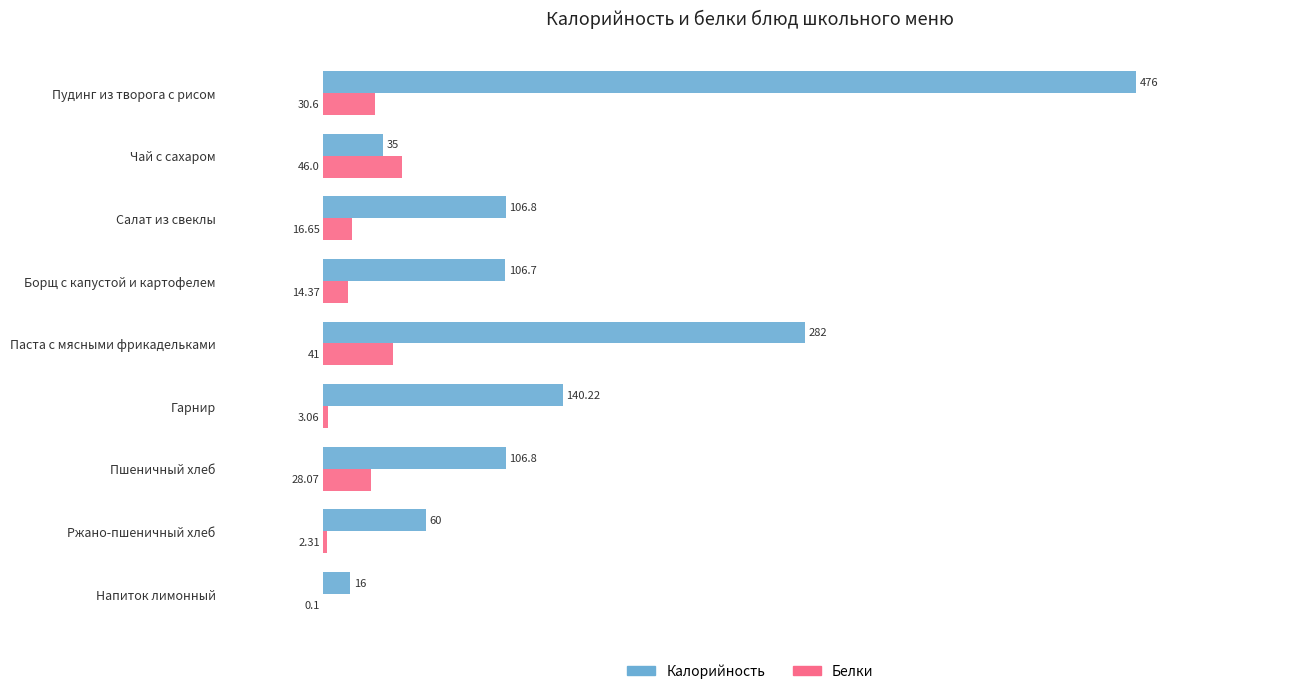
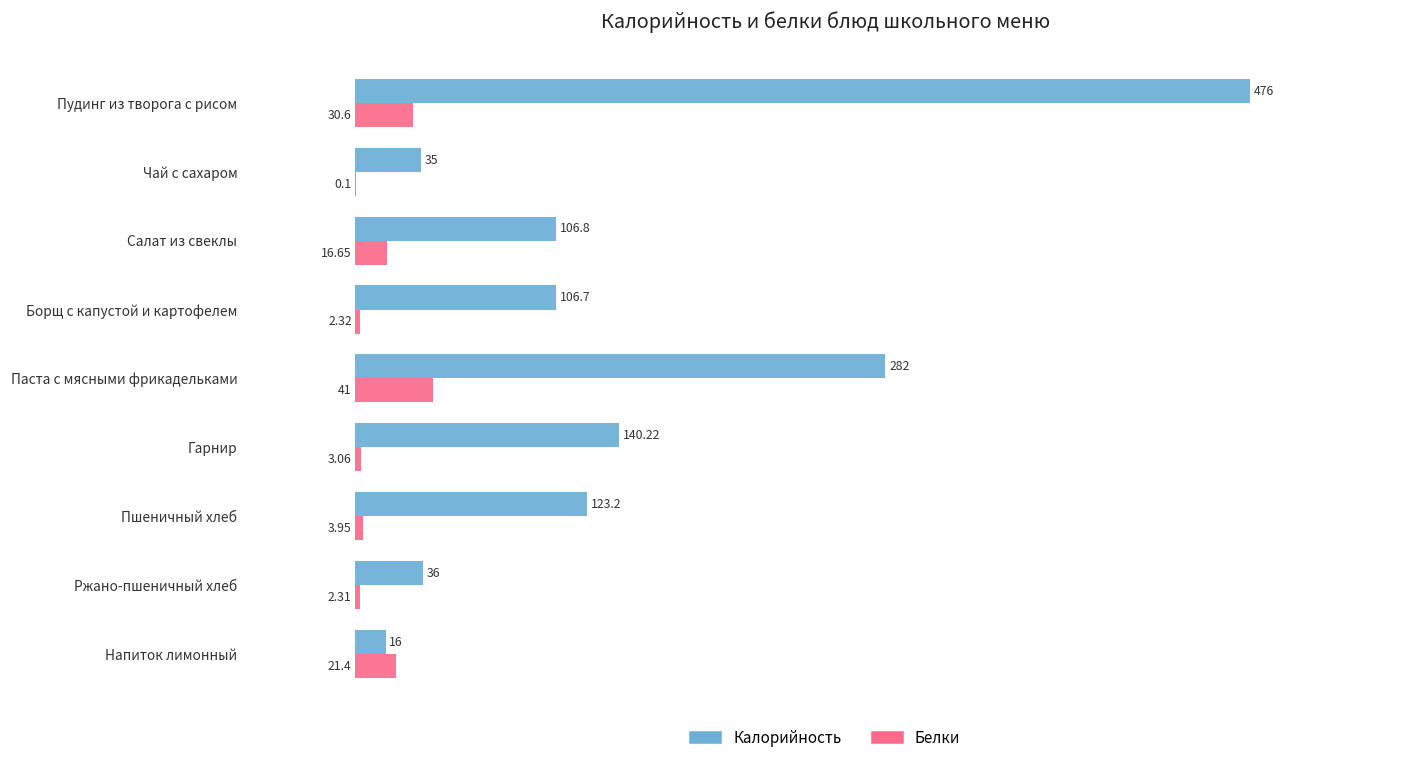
Белки, Чай с сахаром: 46.0 -> 0.1
Белки, Борщ с капустой и картофелем: 14.37 -> 2.32
Калорийность, Пшеничный хлеб: 106.8 -> 123.2
Белки, Пшеничный хлеб: 28.07 -> 3.95
Калорийность, Ржано-пшеничный хлеб: 60 -> 36
Белки, Напиток лимонный: 0.1 -> 21.4
